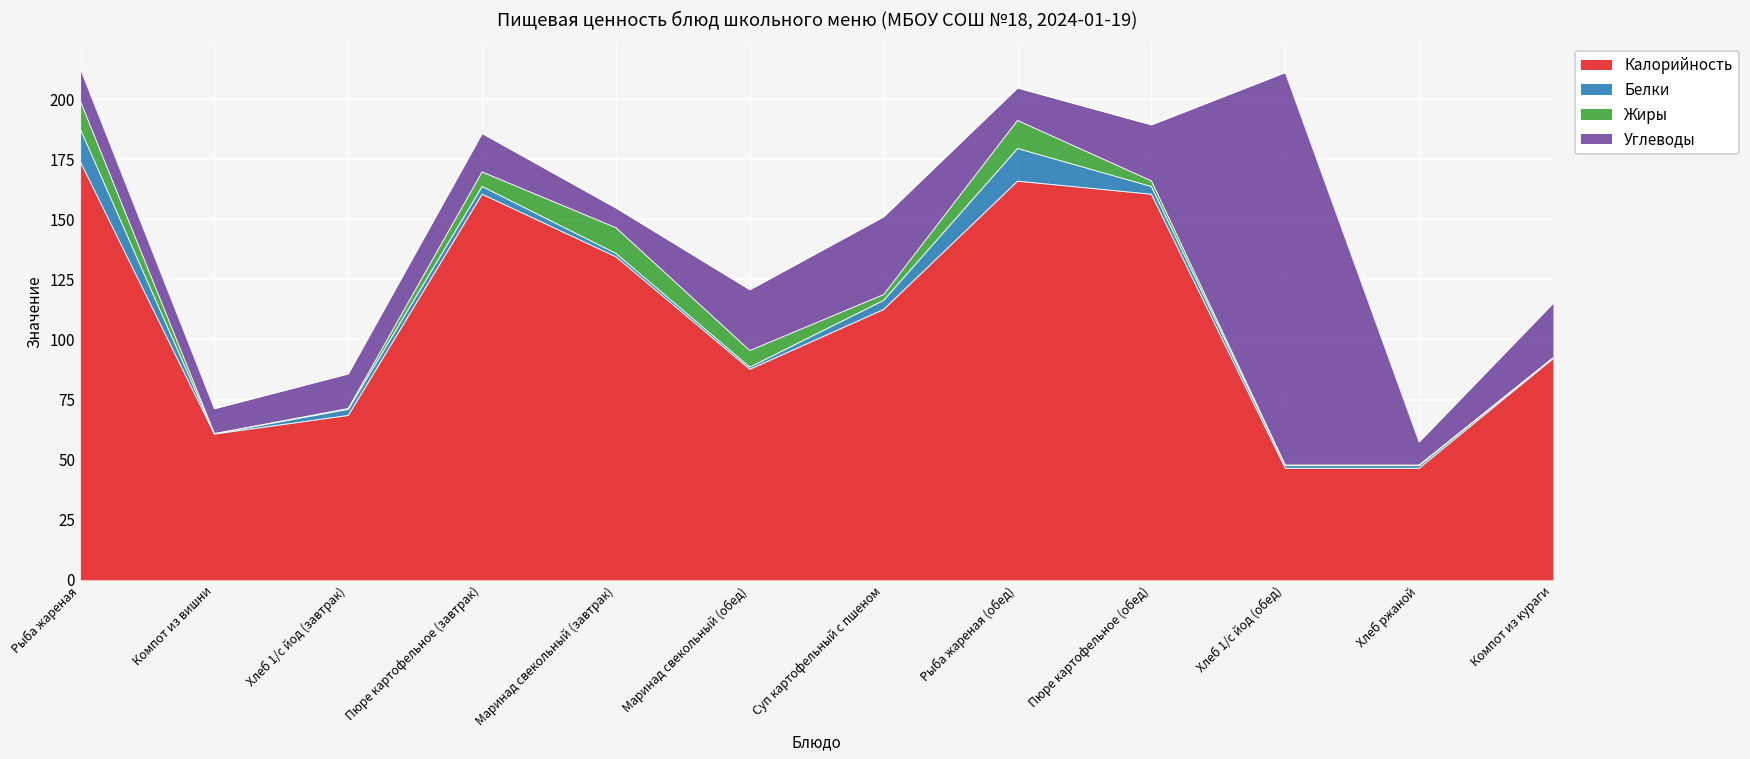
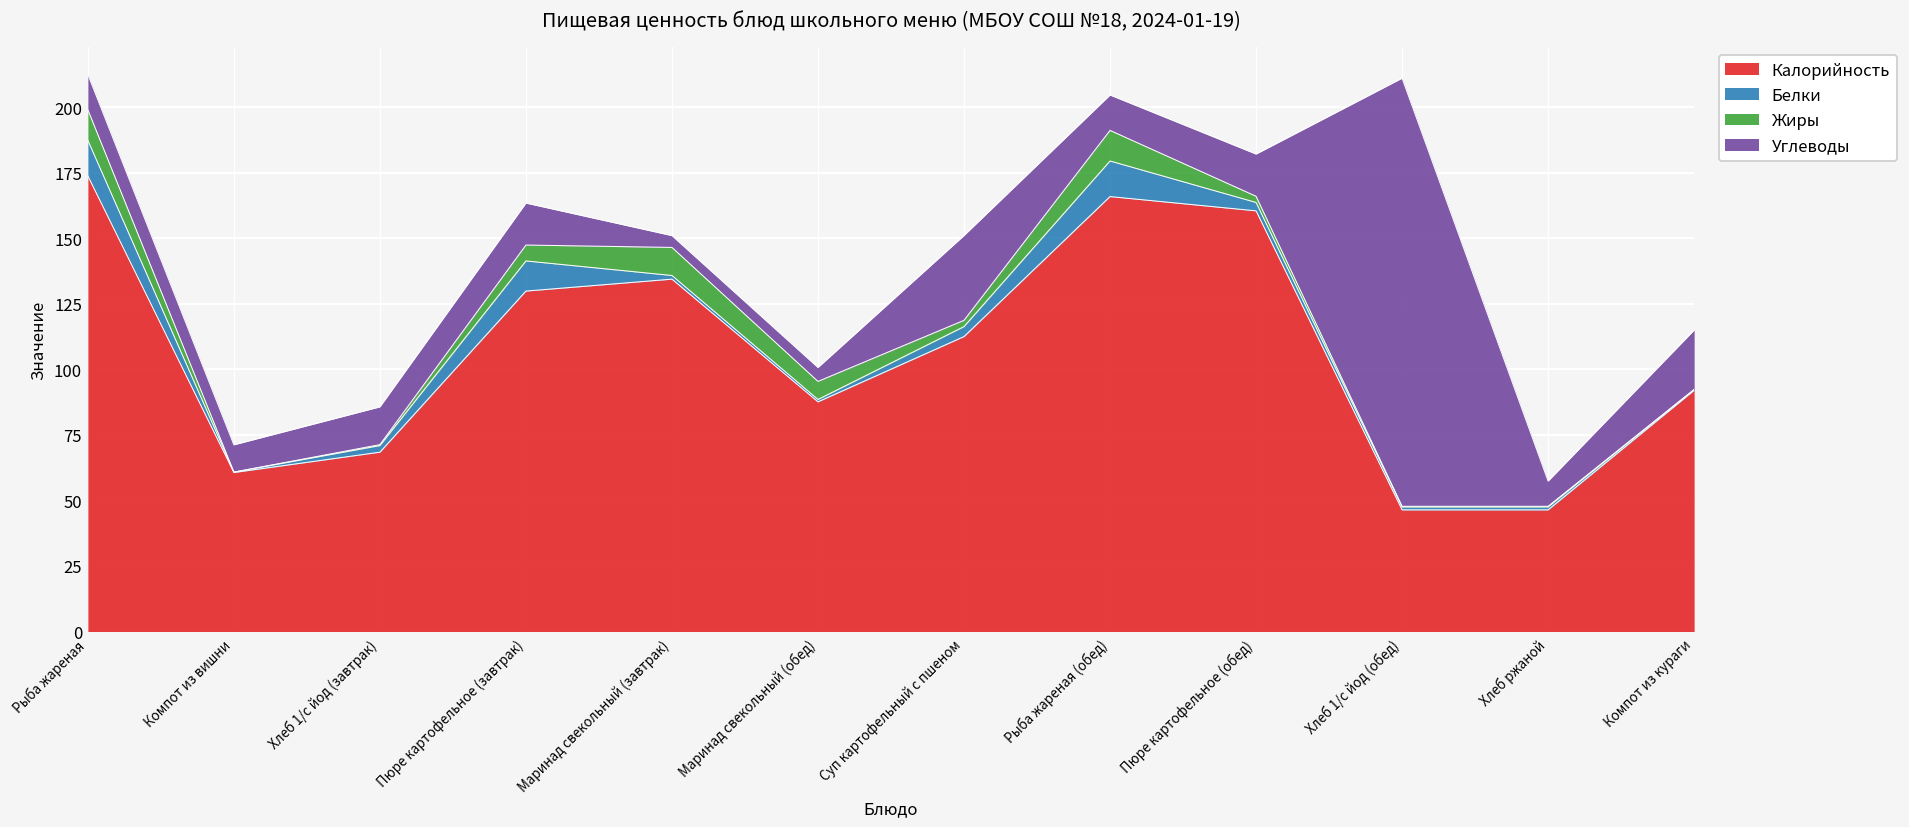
Калорийность, Пюре картофельное (завтрак): 160 -> 130
Белки, Пюре картофельное (завтрак): 3 -> 12
Углеводы, Маринад свекольный (завтрак): 8 -> 5
Углеводы, Маринад свекольный (обед): 25 -> 5
Углеводы, Пюре картофельное (обед): 23 -> 16
